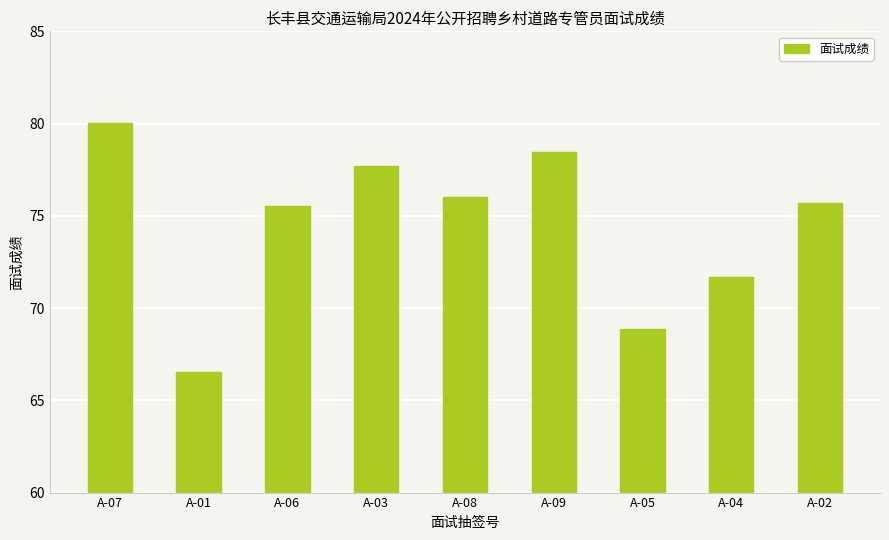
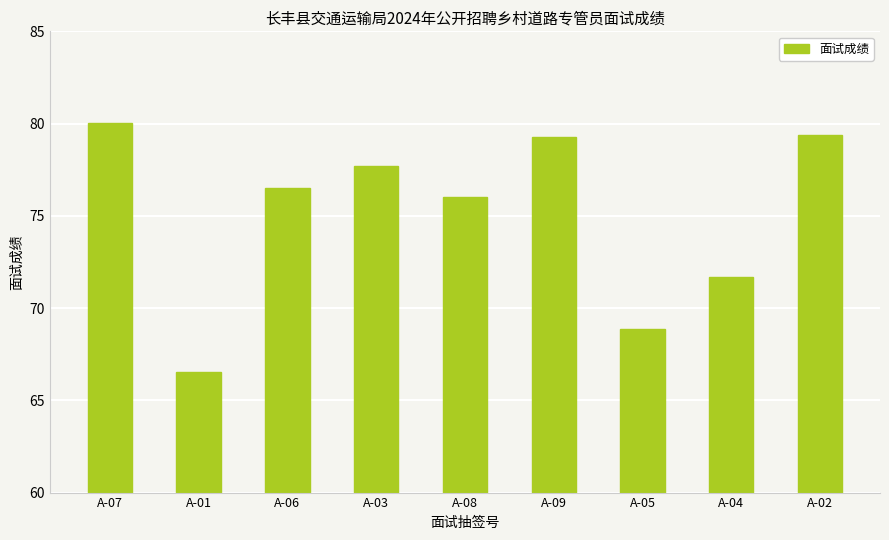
A-06: 75.5 -> 76.5
A-09: 78.4 -> 79.3
A-02: 75.7 -> 79.4
